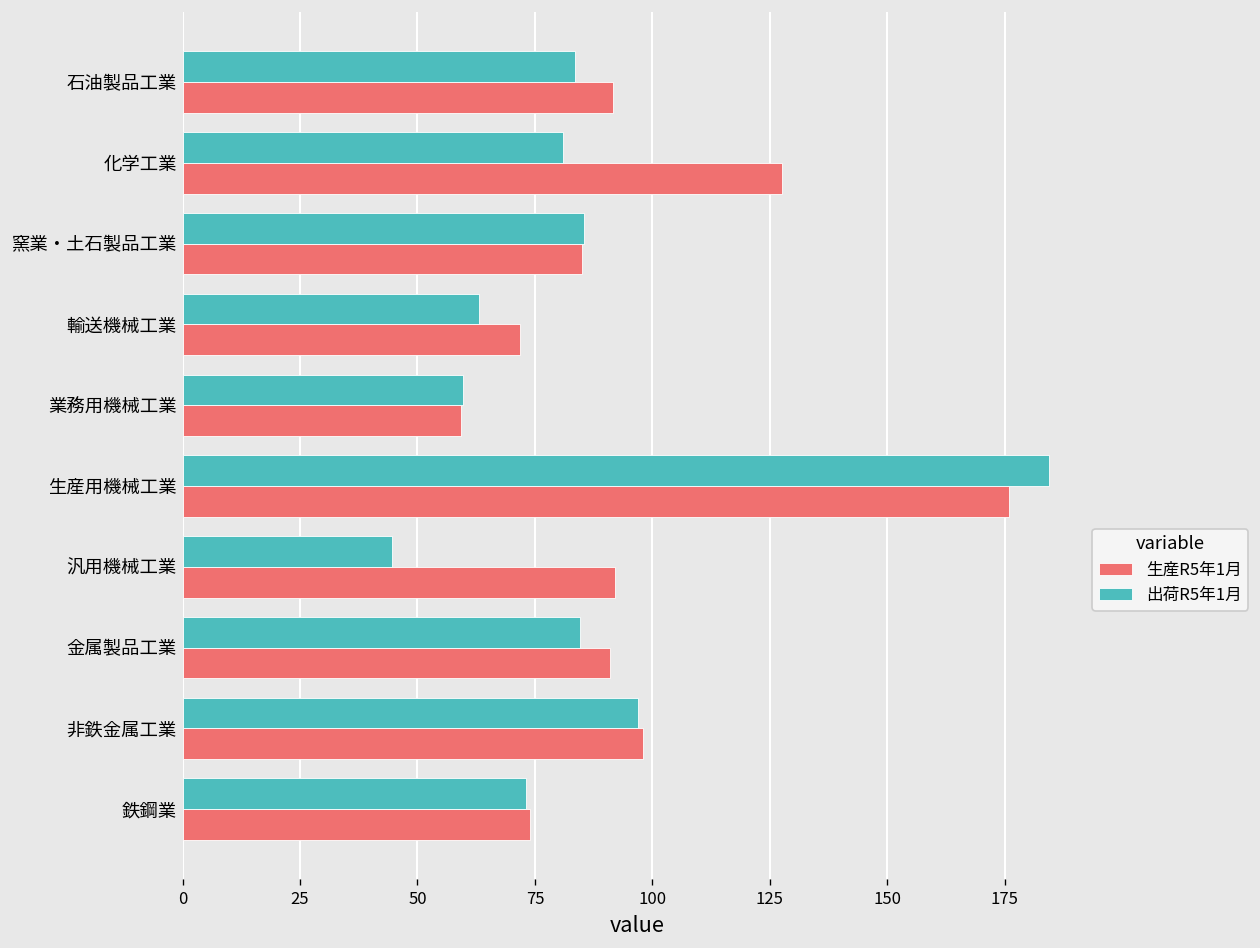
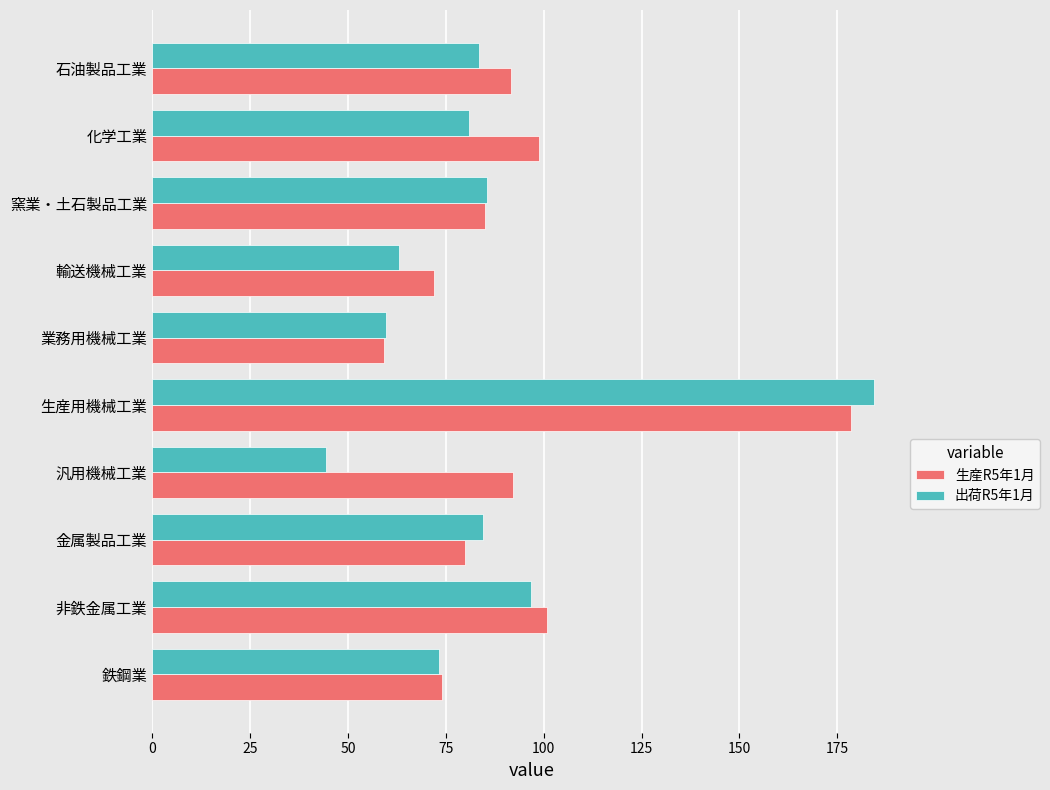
生産R5年1月, 化学工業: 128 -> 99
生産R5年1月, 生産用機械工業: 176 -> 178
生産R5年1月, 金属製品工業: 91 -> 80
生産R5年1月, 非鉄金属工業: 98 -> 101
